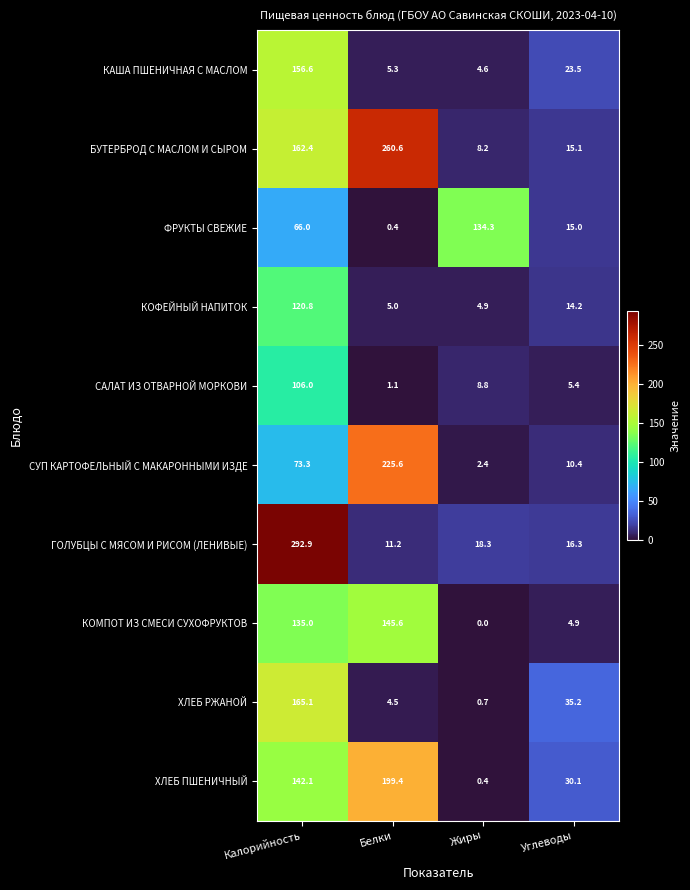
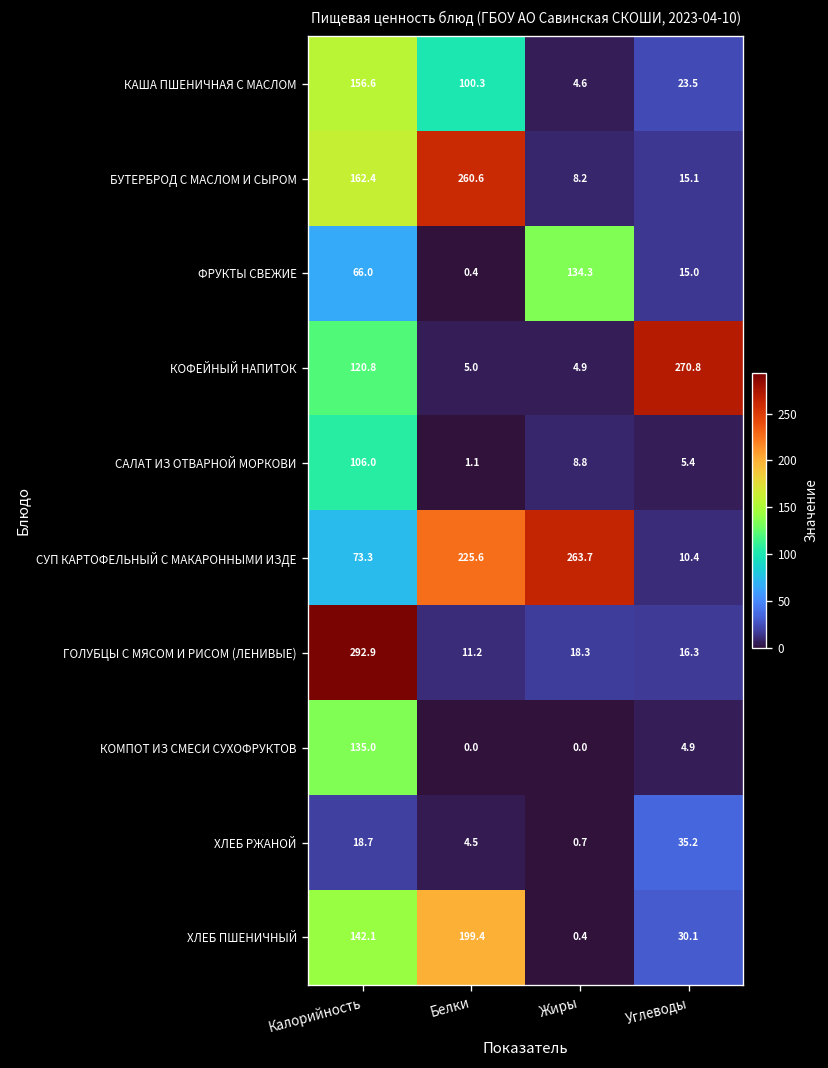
КАША ПШЕНИЧНАЯ С МАСЛОМ, Белки: 5.3 -> 100.3
КОФЕЙНЫЙ НАПИТОК, Углеводы: 14.2 -> 270.8
СУП КАРТОФЕЛЬНЫЙ С МАКАРОННЫМИ ИЗДЕ, Жиры: 2.4 -> 263.7
КОМПОТ ИЗ СМЕСИ СУХОФРУКТОВ, Белки: 145.6 -> 0.0
ХЛЕБ РЖАНОЙ, Калорийность: 165.1 -> 18.7
